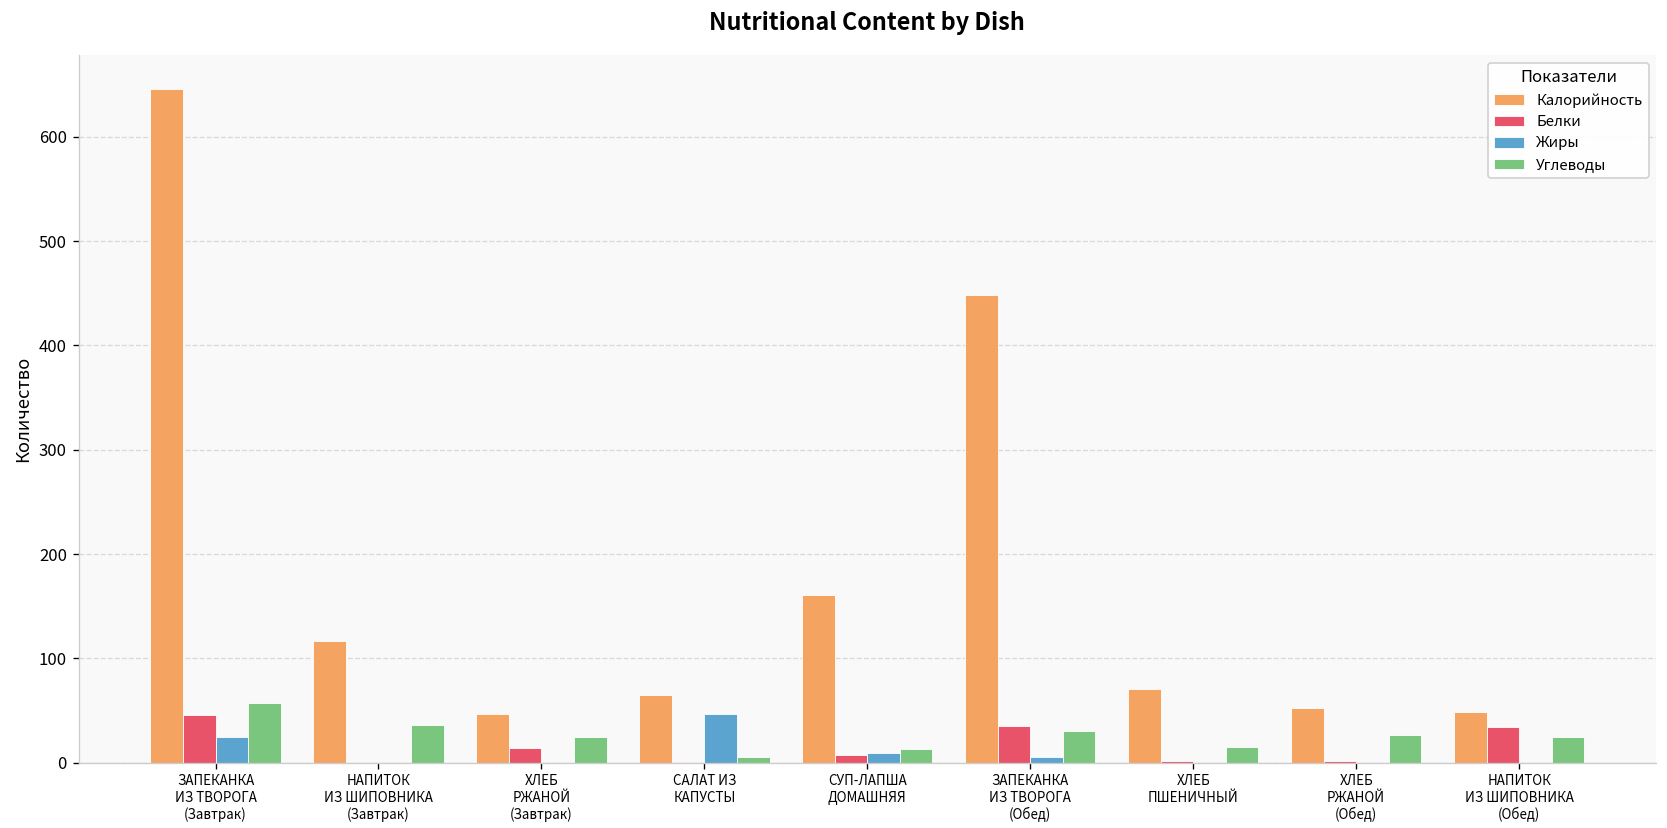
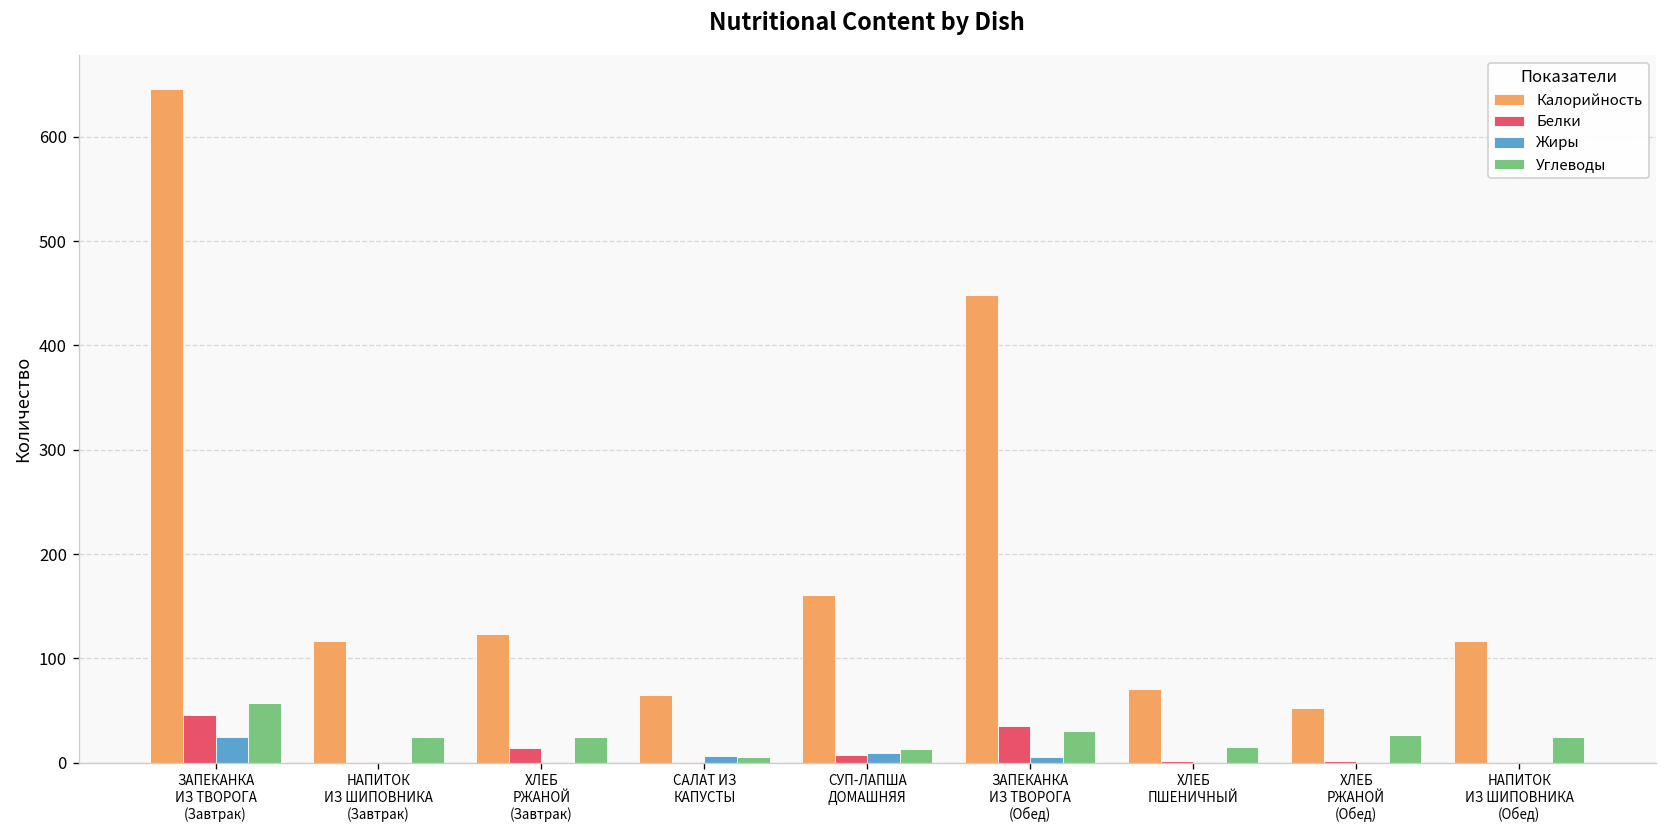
Углеводы, НАПИТОК ИЗ ШИПОВНИКА (Завтрак): 40 -> 30
Калорийность, ХЛЕБ РЖАНОЙ (Завтрак): 50 -> 120
Жиры, САЛАТ ИЗ КАПУСТЫ: 50 -> 10
Калорийность, НАПИТОК ИЗ ШИПОВНИКА (Обед): 50 -> 120
Белки, НАПИТОК ИЗ ШИПОВНИКА (Обед): 30 -> 0
